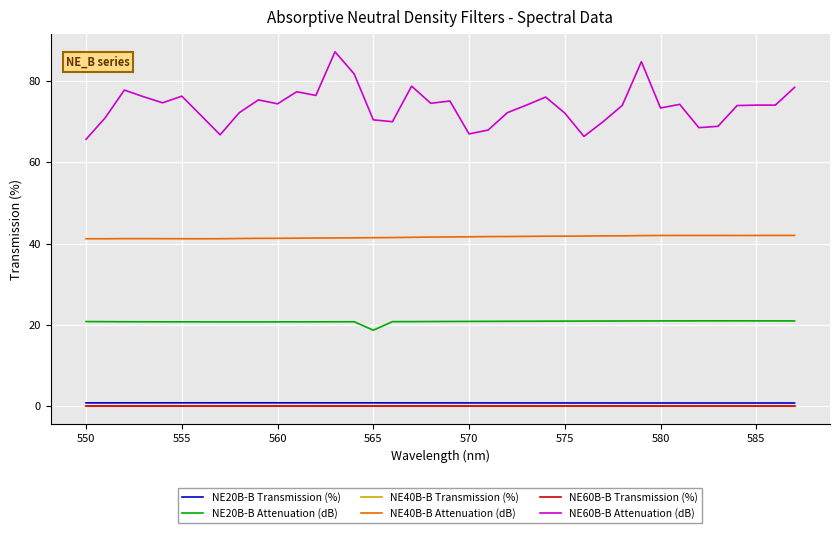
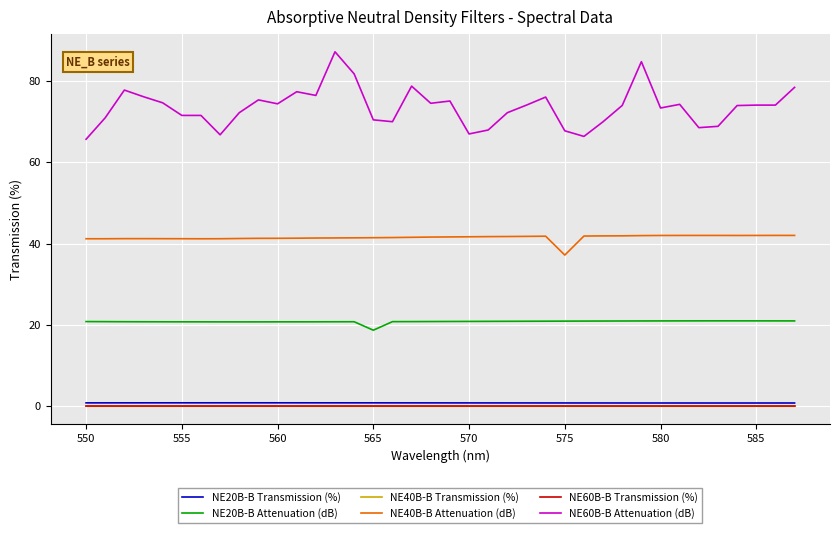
NE60B-B Attenuation (dB), 555: 76 -> 72
NE40B-B Attenuation (dB), 575: 42 -> 37
NE60B-B Attenuation (dB), 575: 72 -> 68
